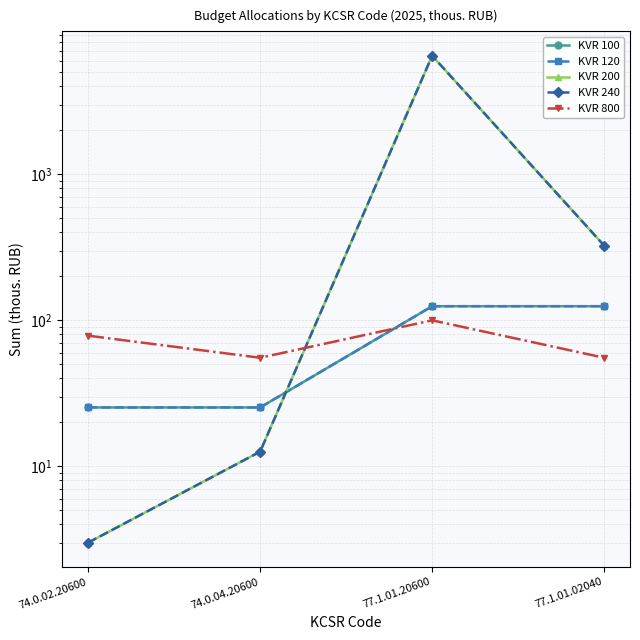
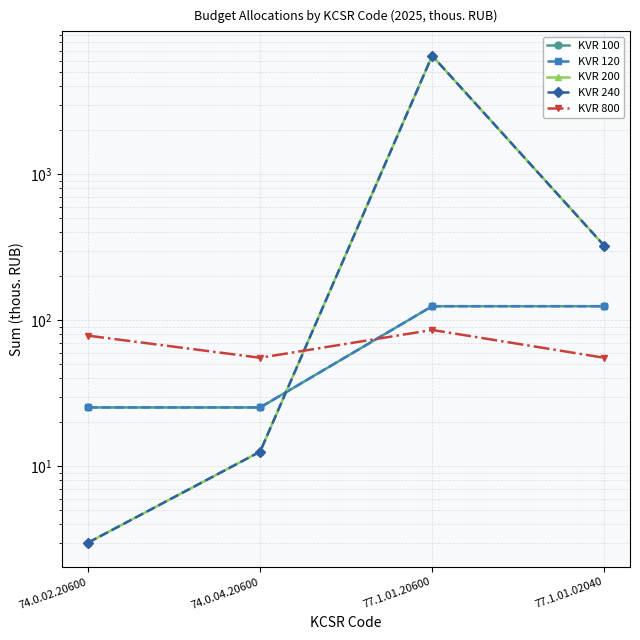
KVR 800, 77.1.01.20600: 100 -> 90
